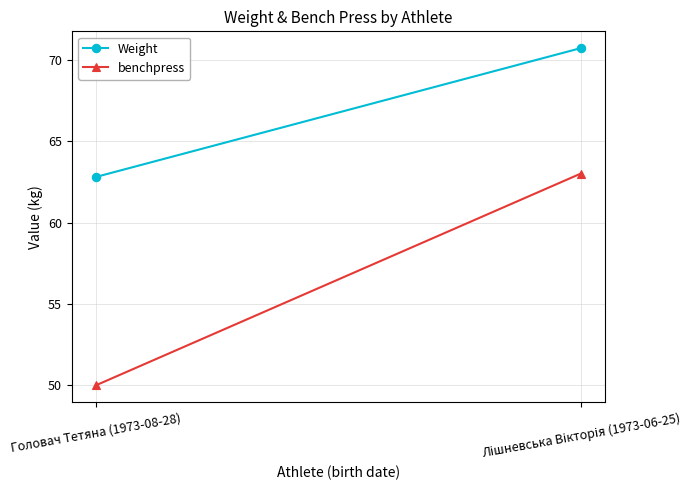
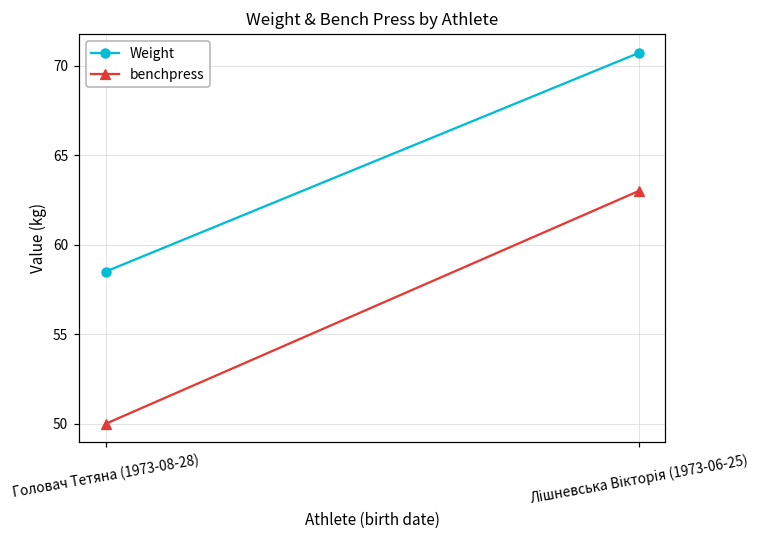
Weight, Головач Тетяна (1973-08-28): 62.8 -> 58.5
